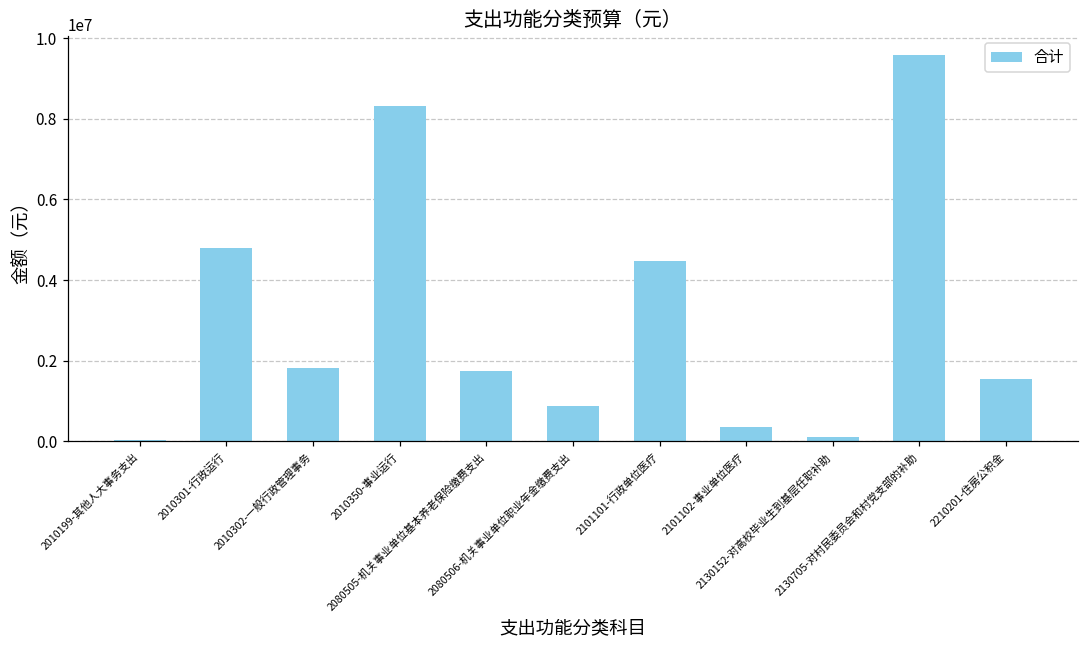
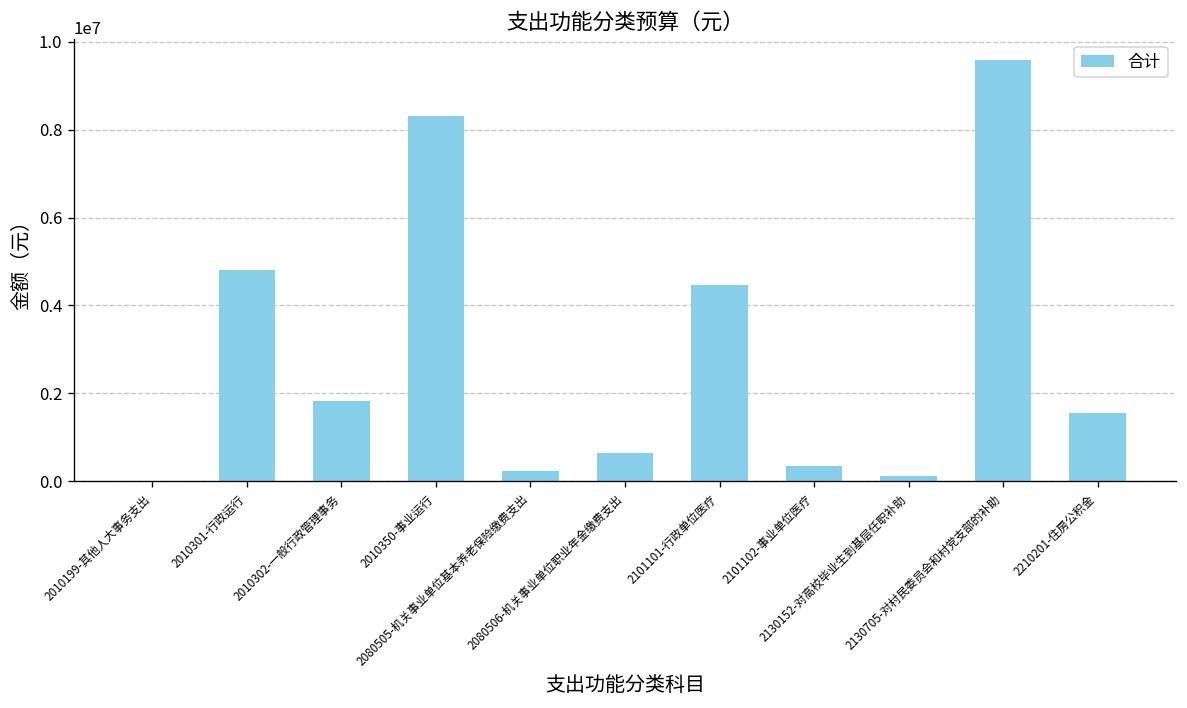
2080505-机关事业单位基本养老保险缴费支出: 1800000 -> 200000
2080506-机关事业单位职业年金缴费支出: 900000 -> 600000
